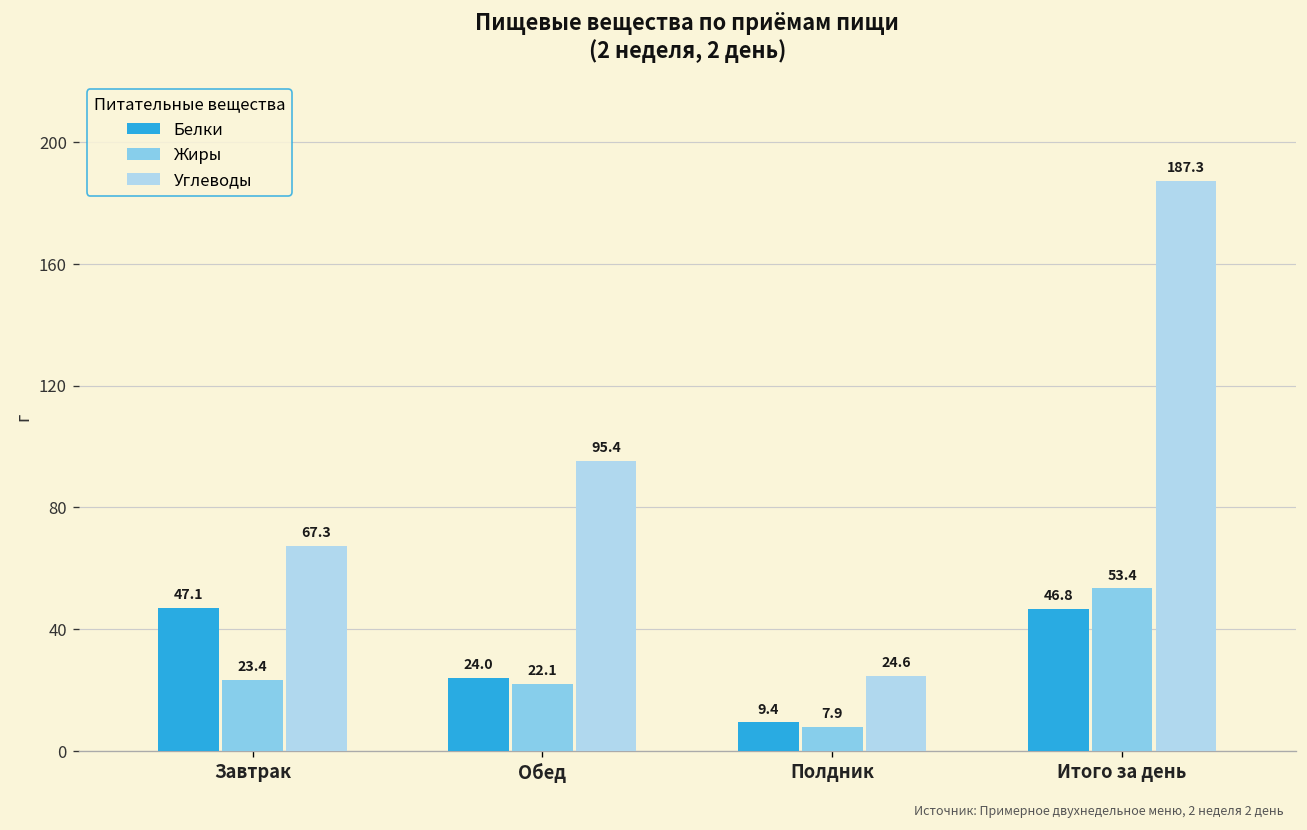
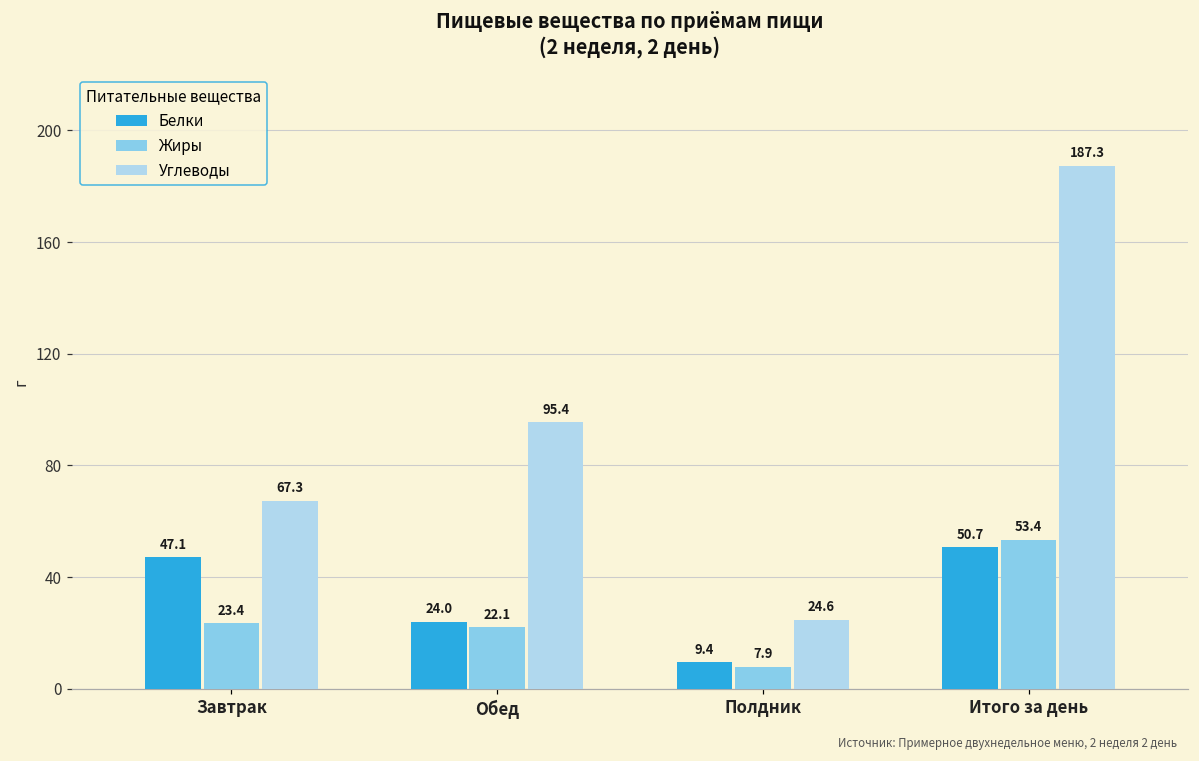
Белки, Итого за день: 46.8 -> 50.7
